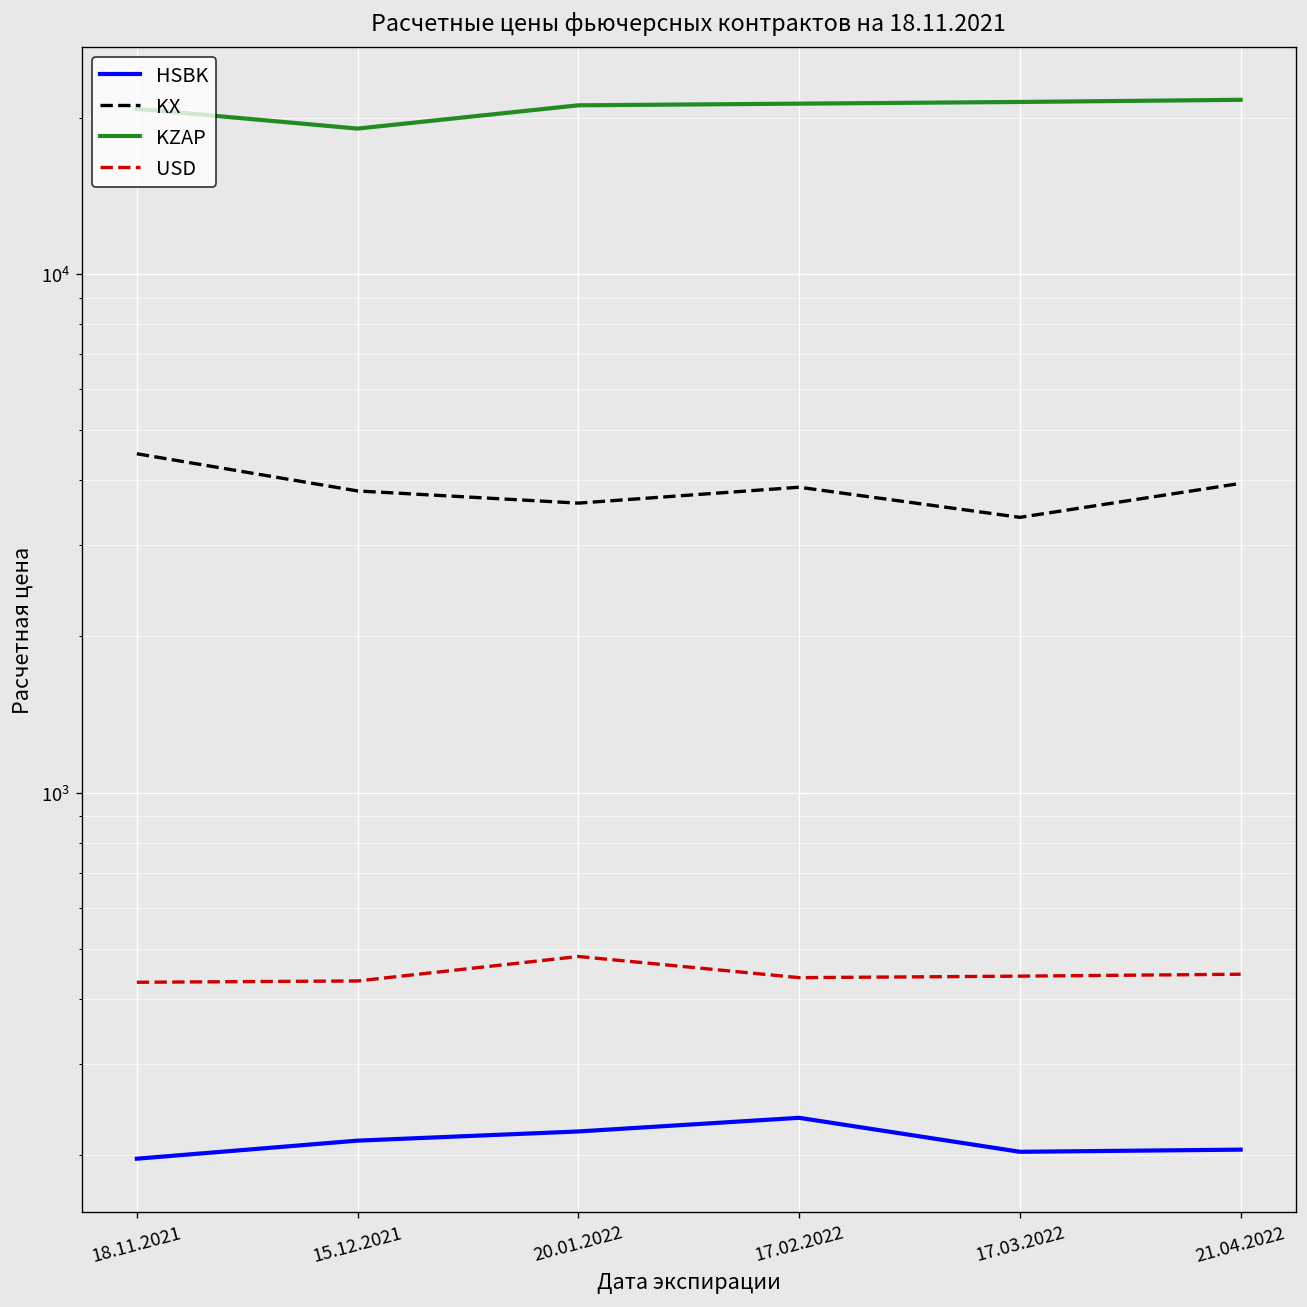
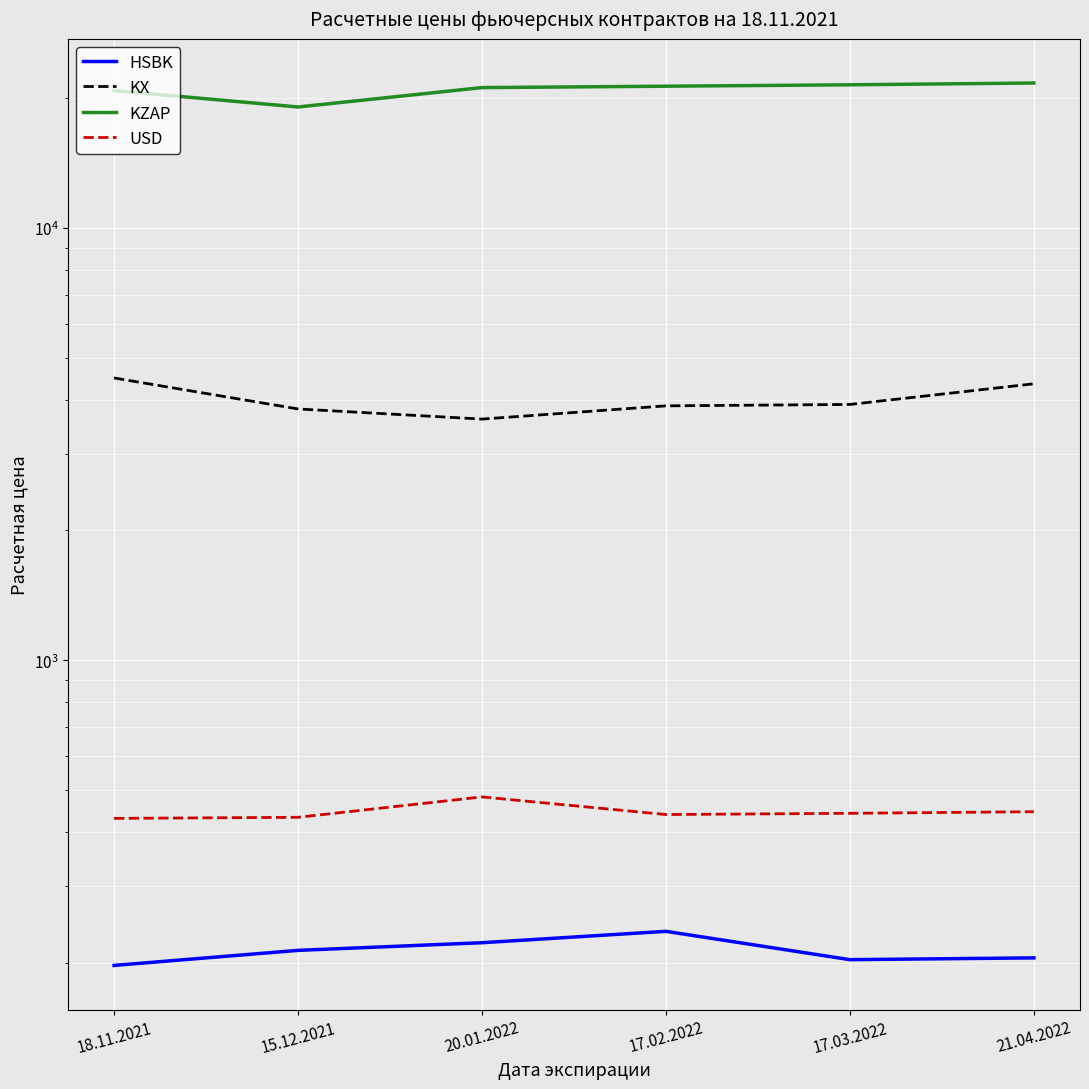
KX, 17.03.2022: 3400 -> 3900
KX, 21.04.2022: 3900 -> 4400
